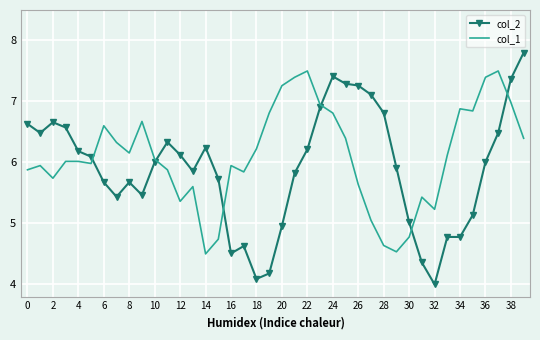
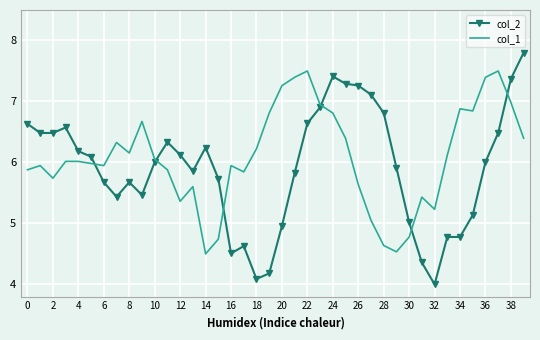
col_2, 2: 6.7 -> 6.5
col_1, 6: 6.6 -> 5.9
col_2, 22: 6.2 -> 6.6
